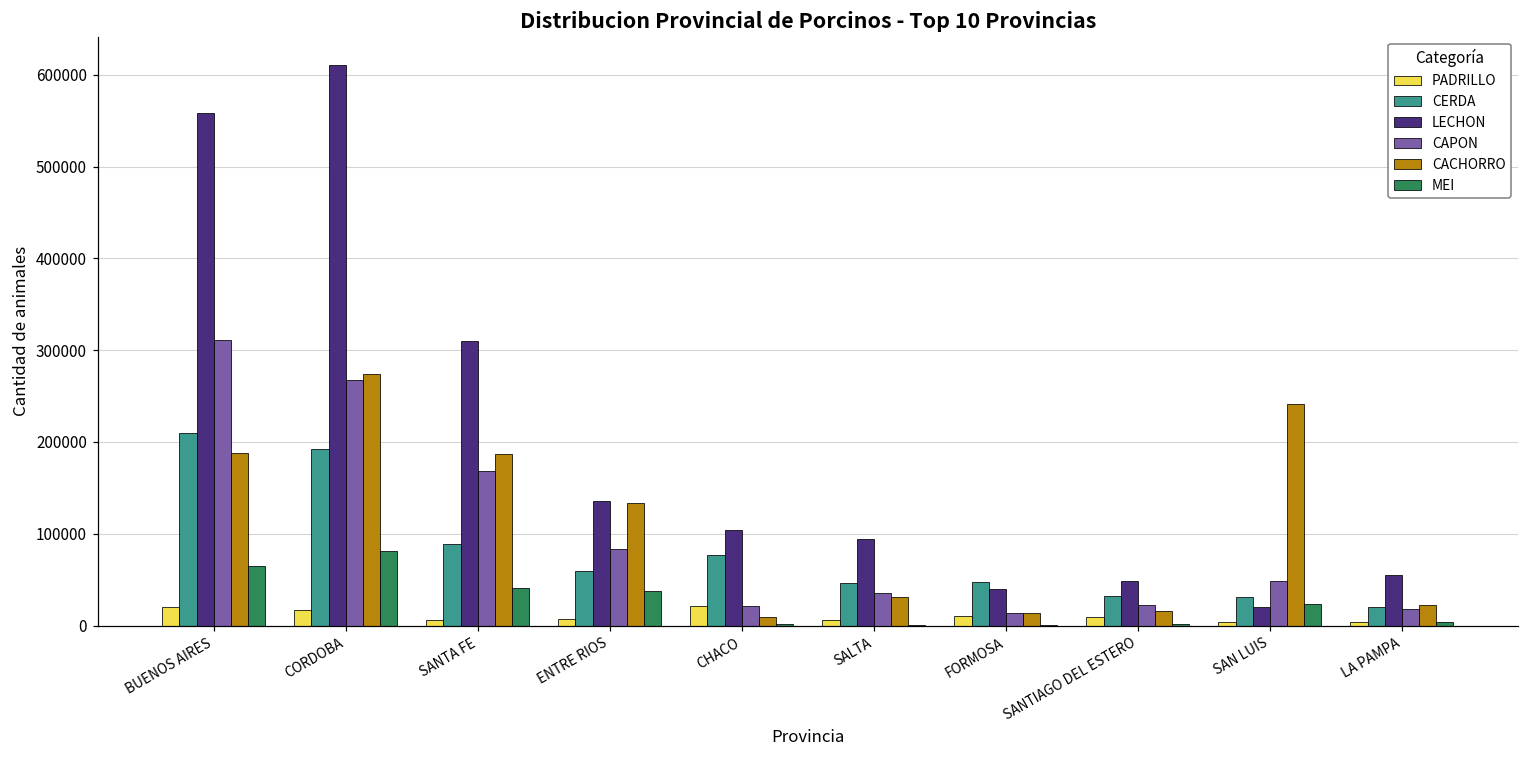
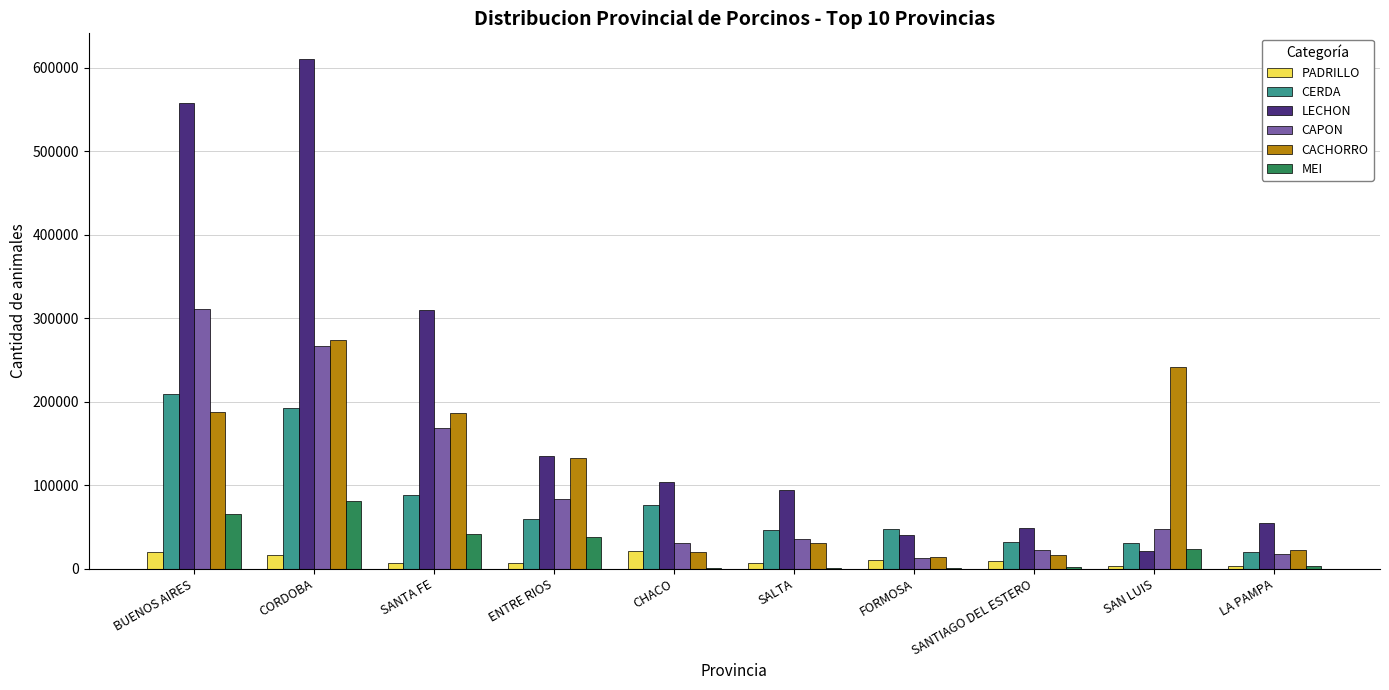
CAPON, CHACO: 20000 -> 30000
CACHORRO, CHACO: 10000 -> 20000
